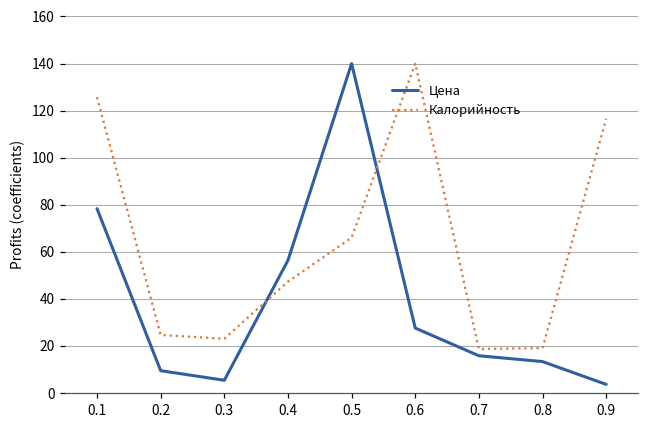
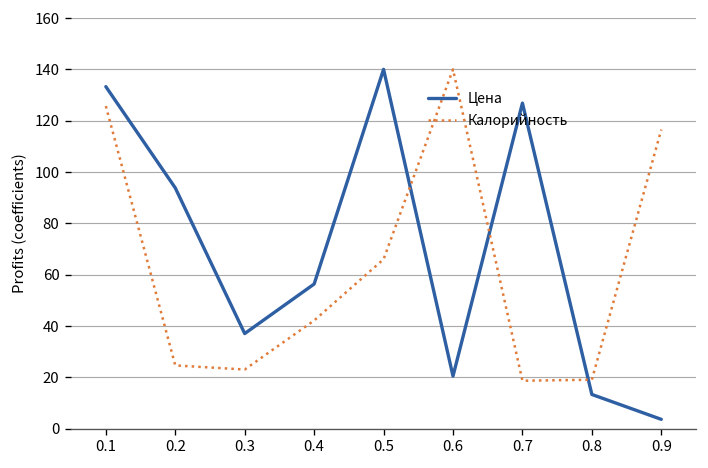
Цена, 0.1: 78 -> 133
Цена, 0.2: 9 -> 94
Цена, 0.3: 5 -> 37
Калорийность, 0.4: 47 -> 42
Цена, 0.6: 28 -> 20
Цена, 0.7: 16 -> 127
